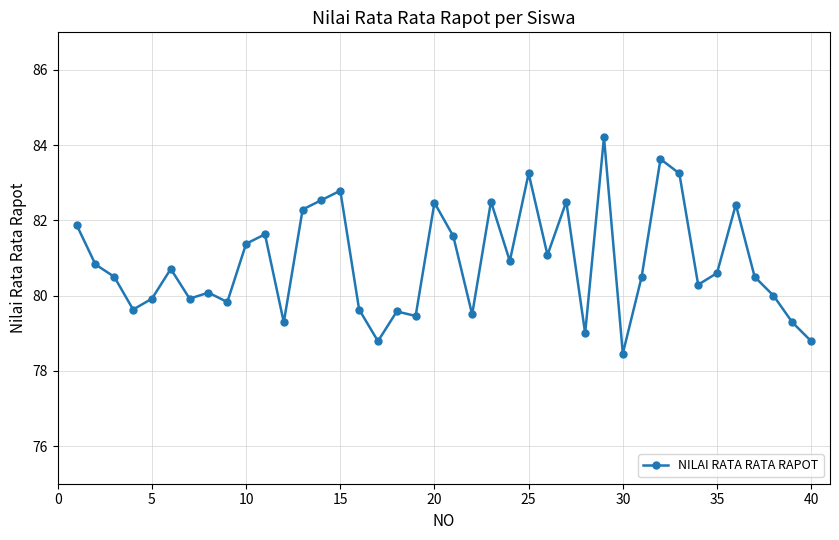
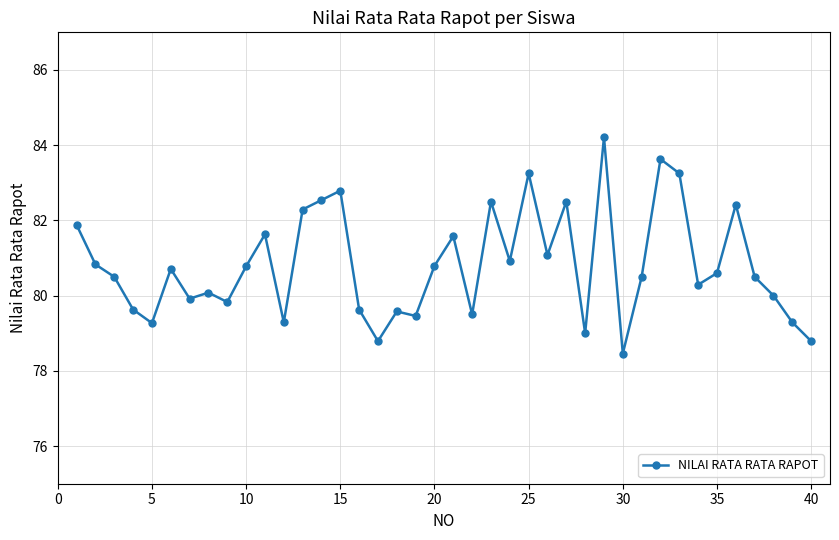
5: 79.9 -> 79.3
10: 81.4 -> 80.8
20: 82.5 -> 80.8
